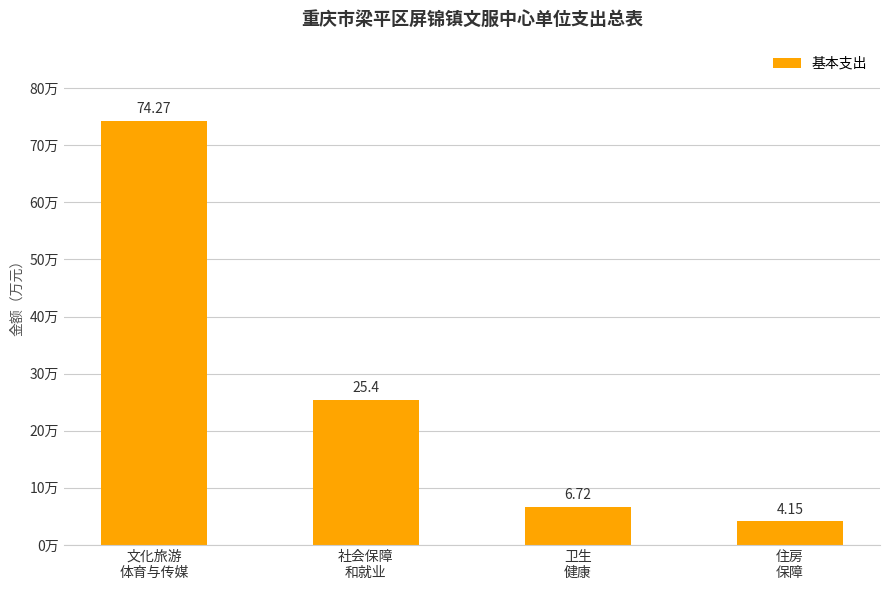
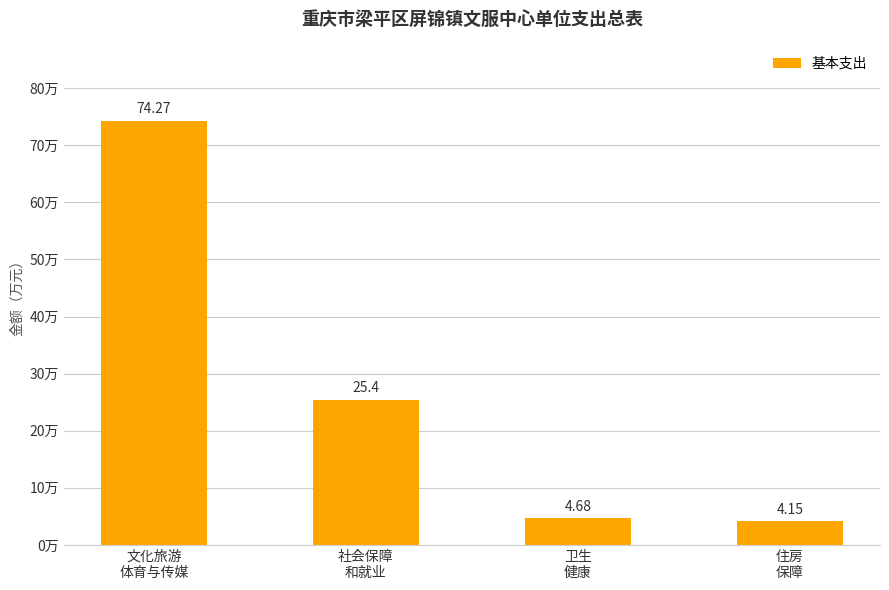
卫生 健康: 6.72 -> 4.68
